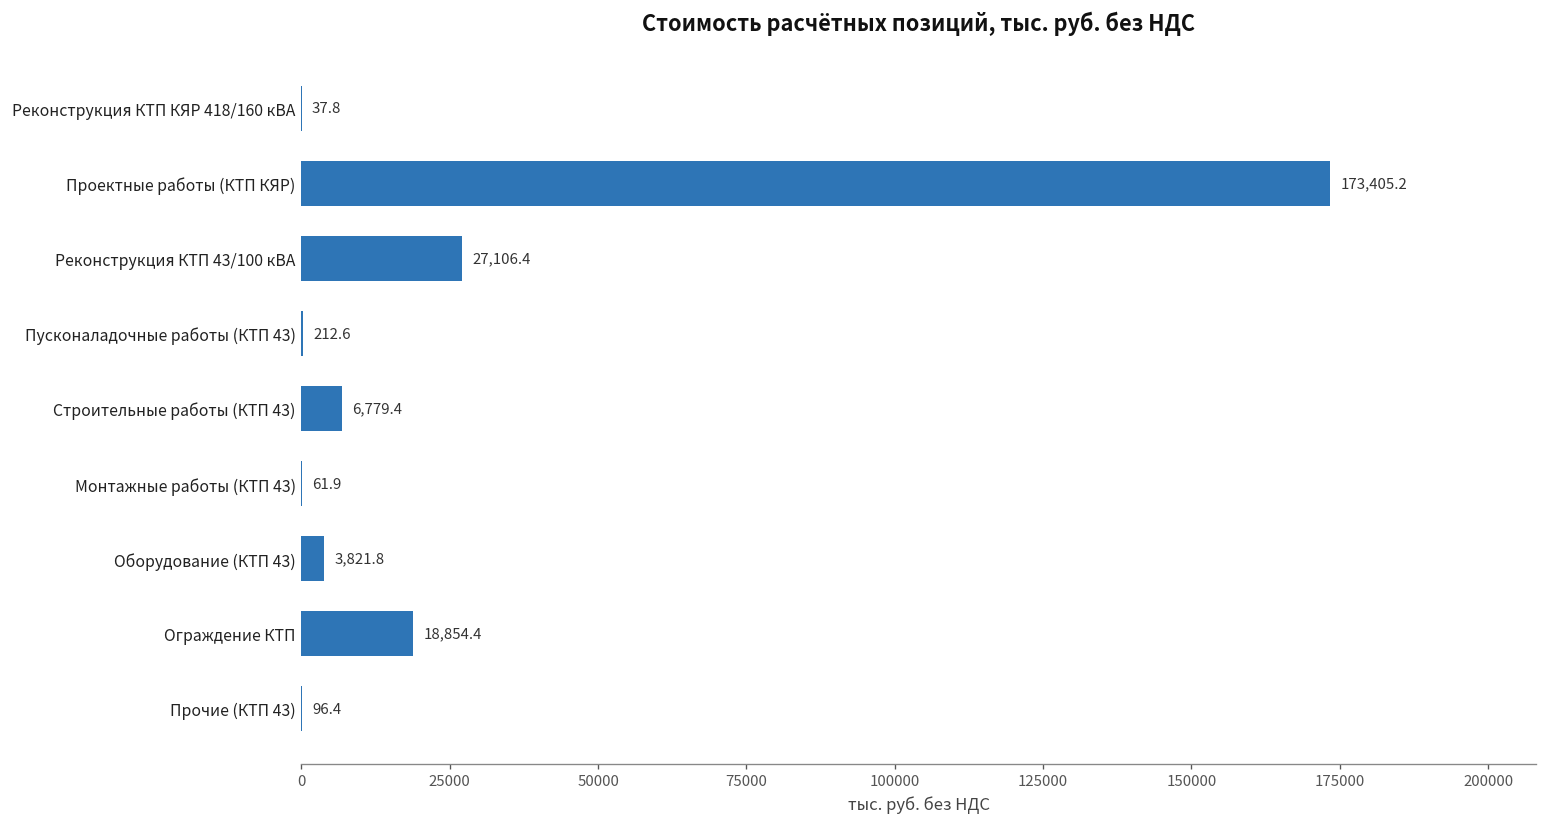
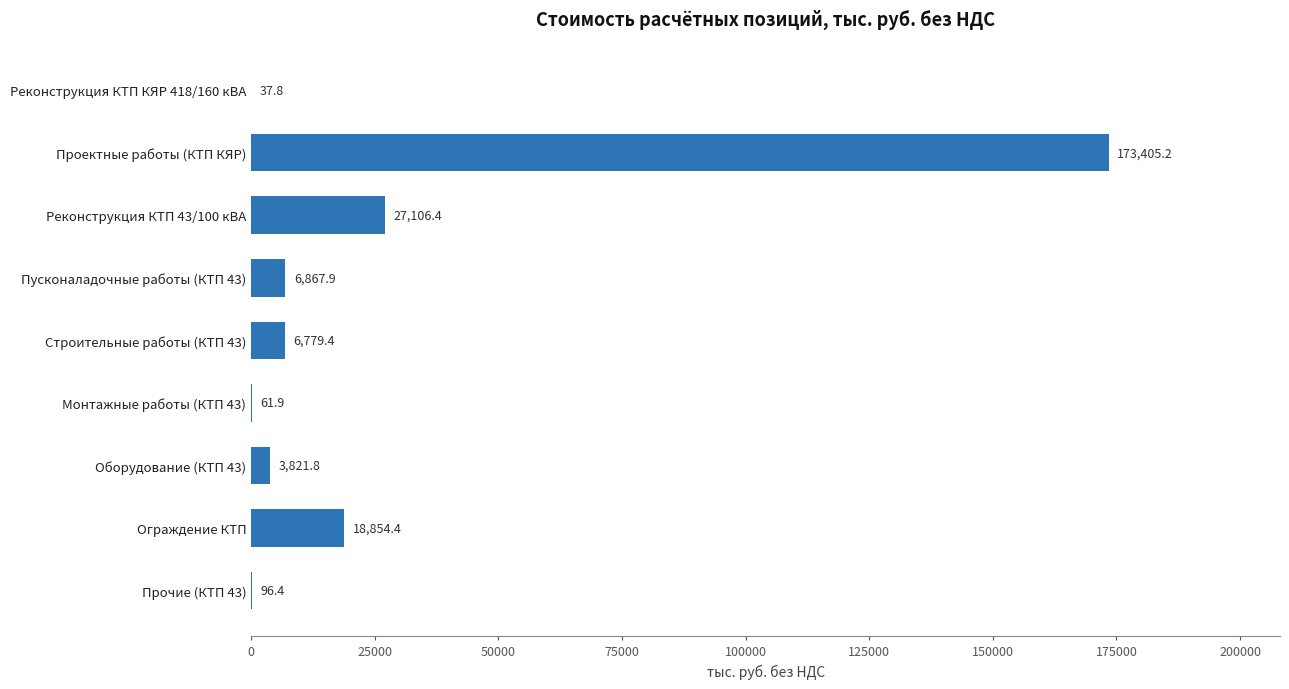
Пусконаладочные работы (КТП 43): 212.6 -> 6,867.9
